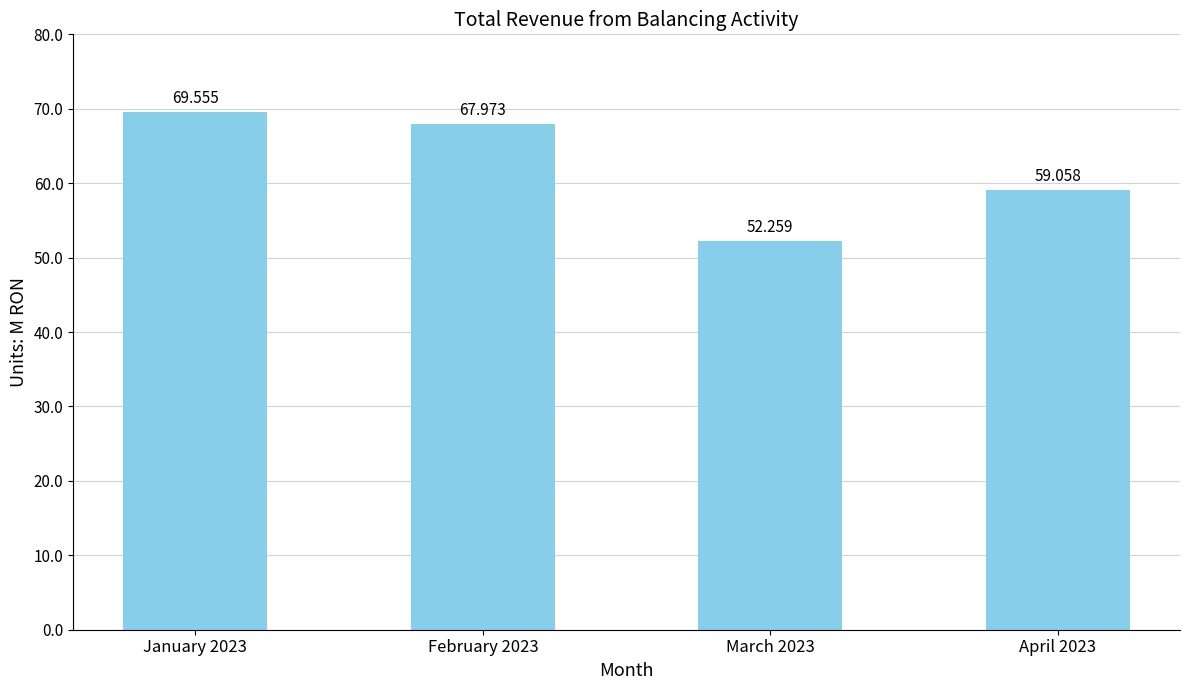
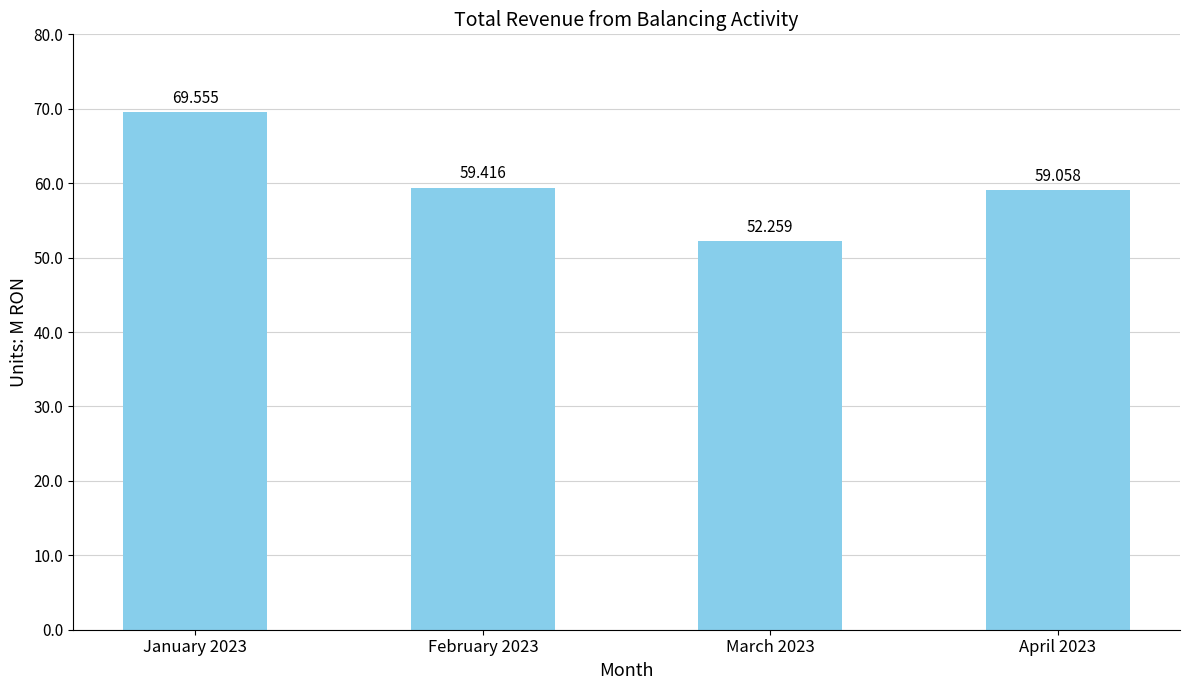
February 2023: 67.973 -> 59.416
